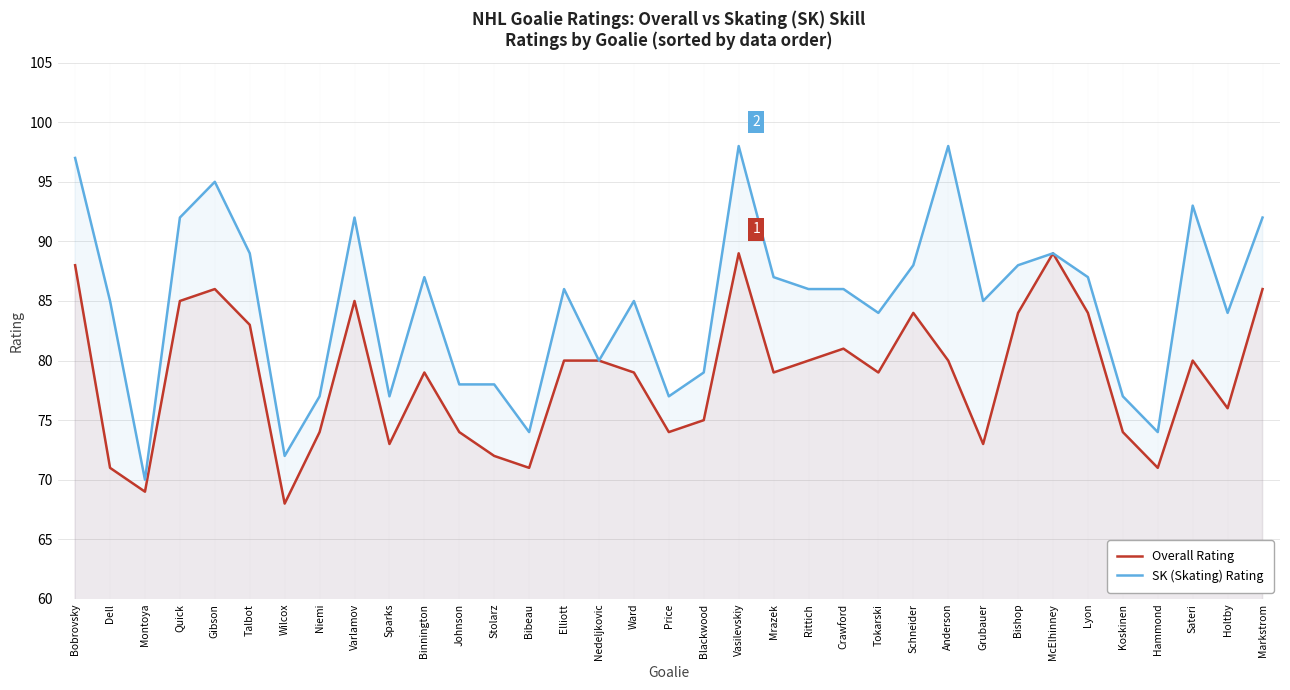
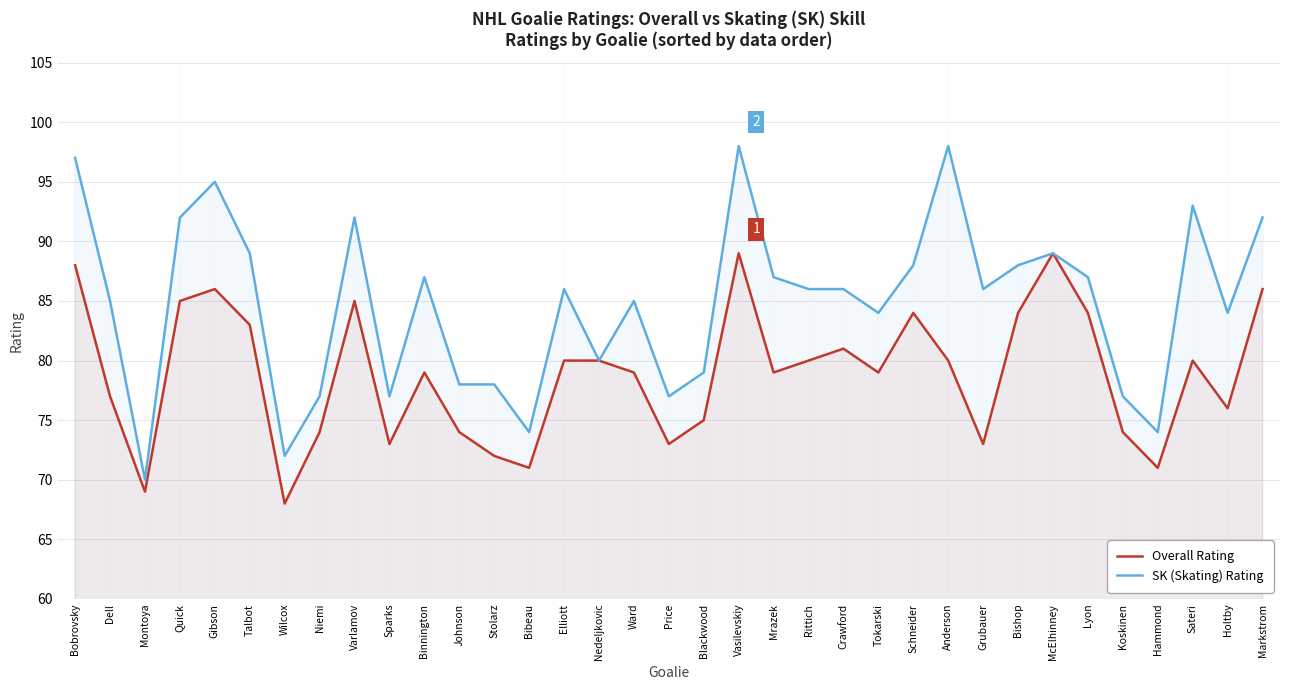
Overall Rating, Dell: 71 -> 77
Overall Rating, Price: 74 -> 73
SK (Skating) Rating, Grubauer: 85 -> 86
